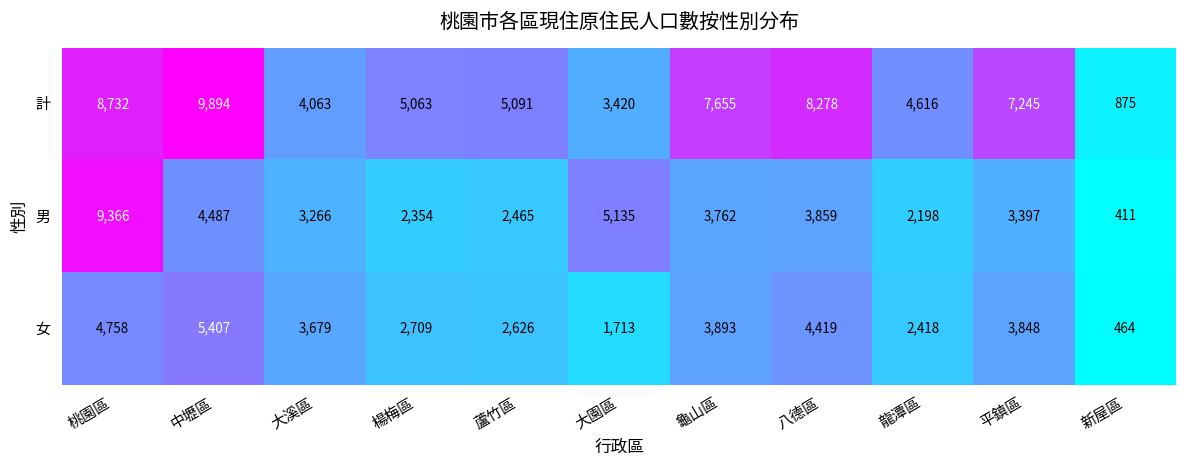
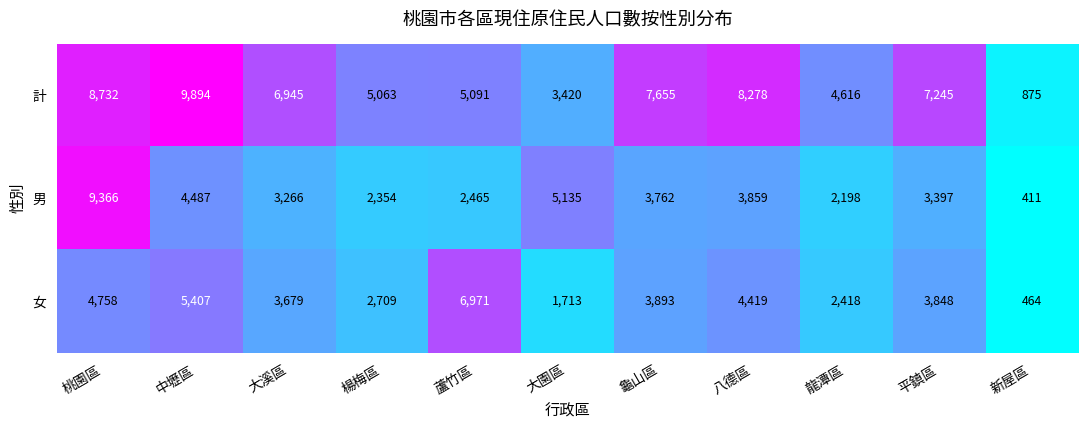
計, 大溪區: 4,063 -> 6,945
女, 蘆竹區: 2,626 -> 6,971
